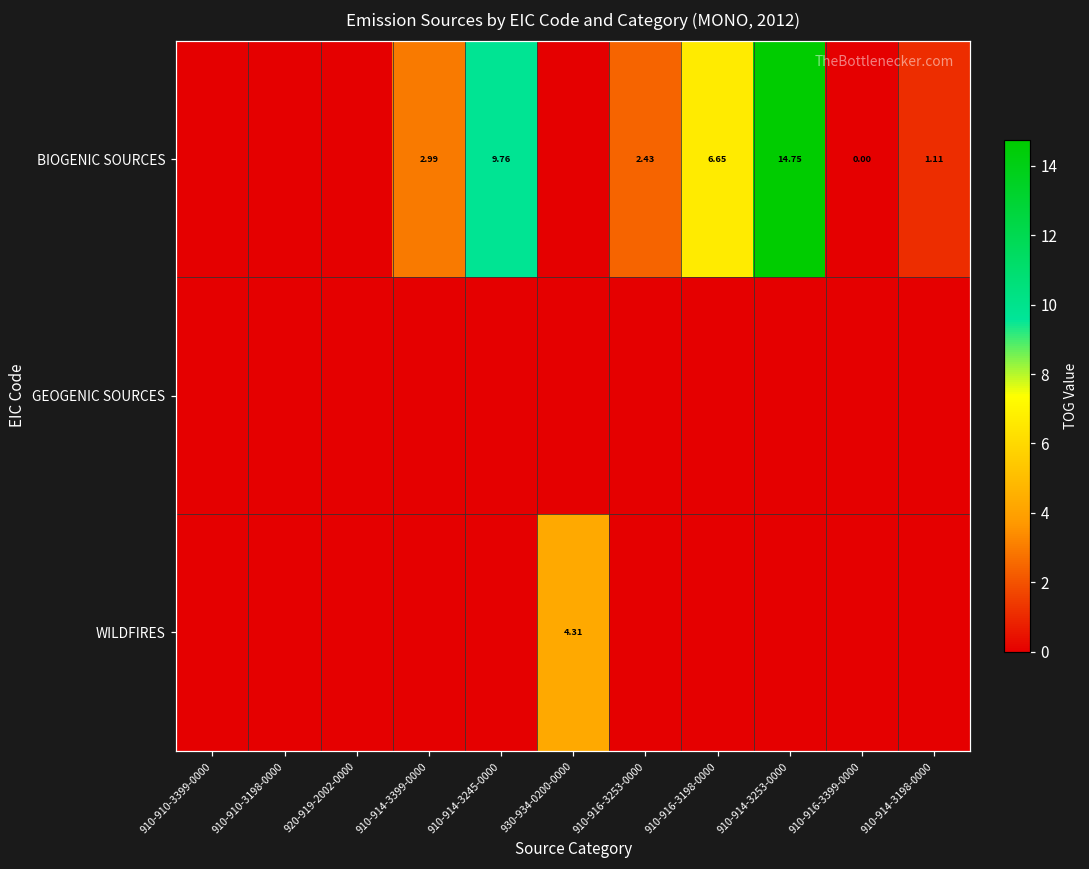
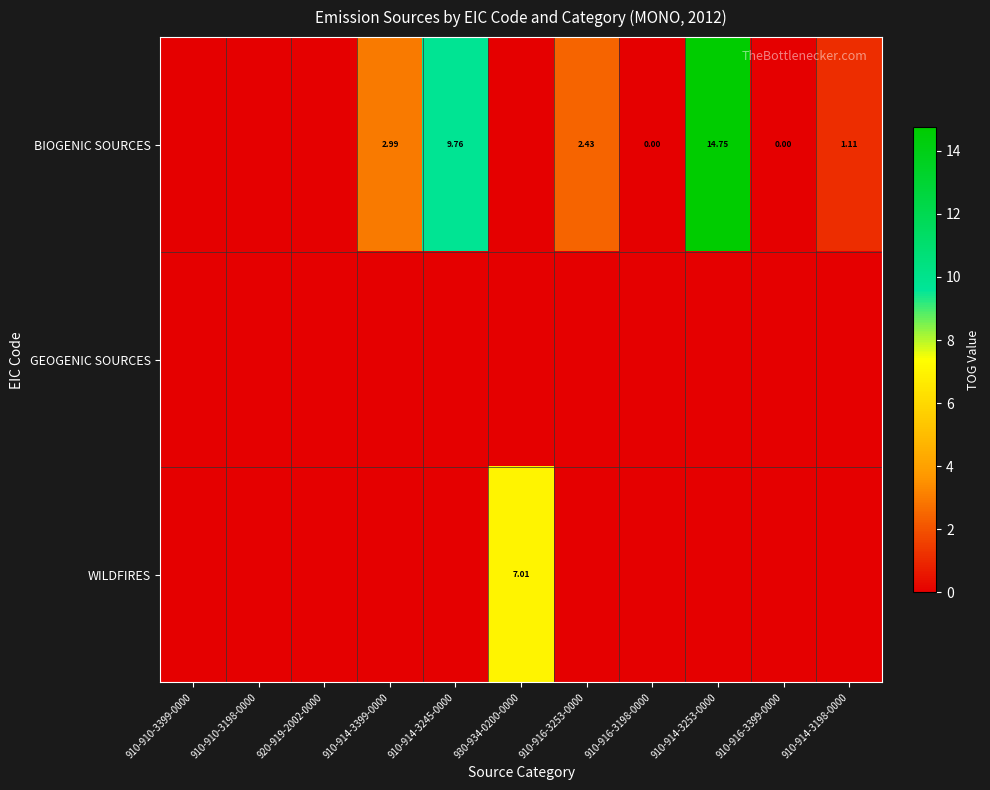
BIOGENIC SOURCES, 910-916-3198-0000: 6.65 -> 0.00
WILDFIRES, 930-934-0200-0000: 4.31 -> 7.01
